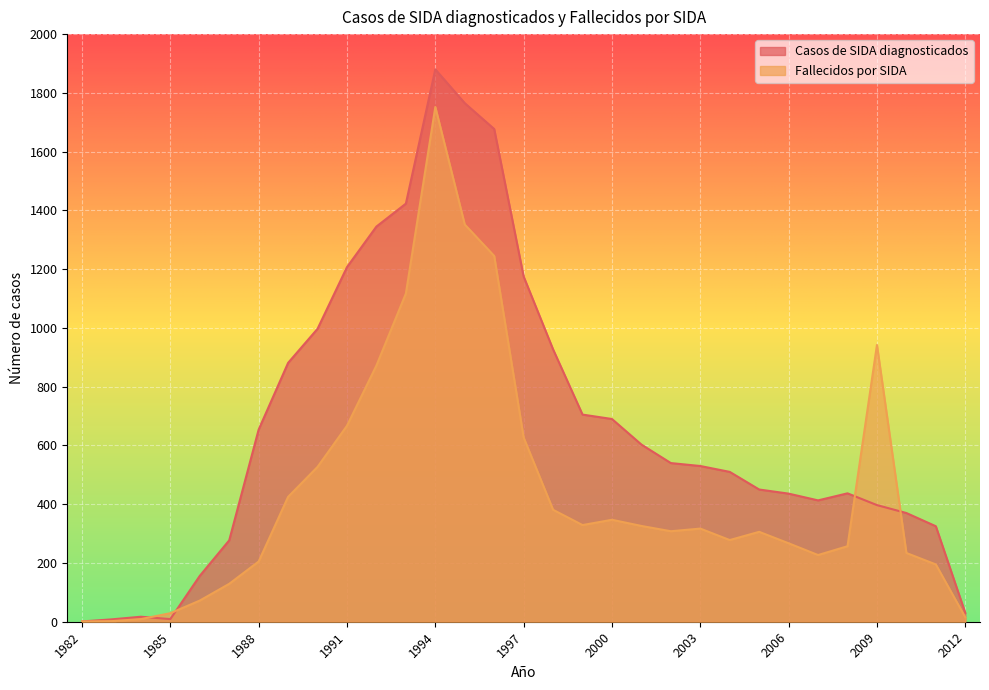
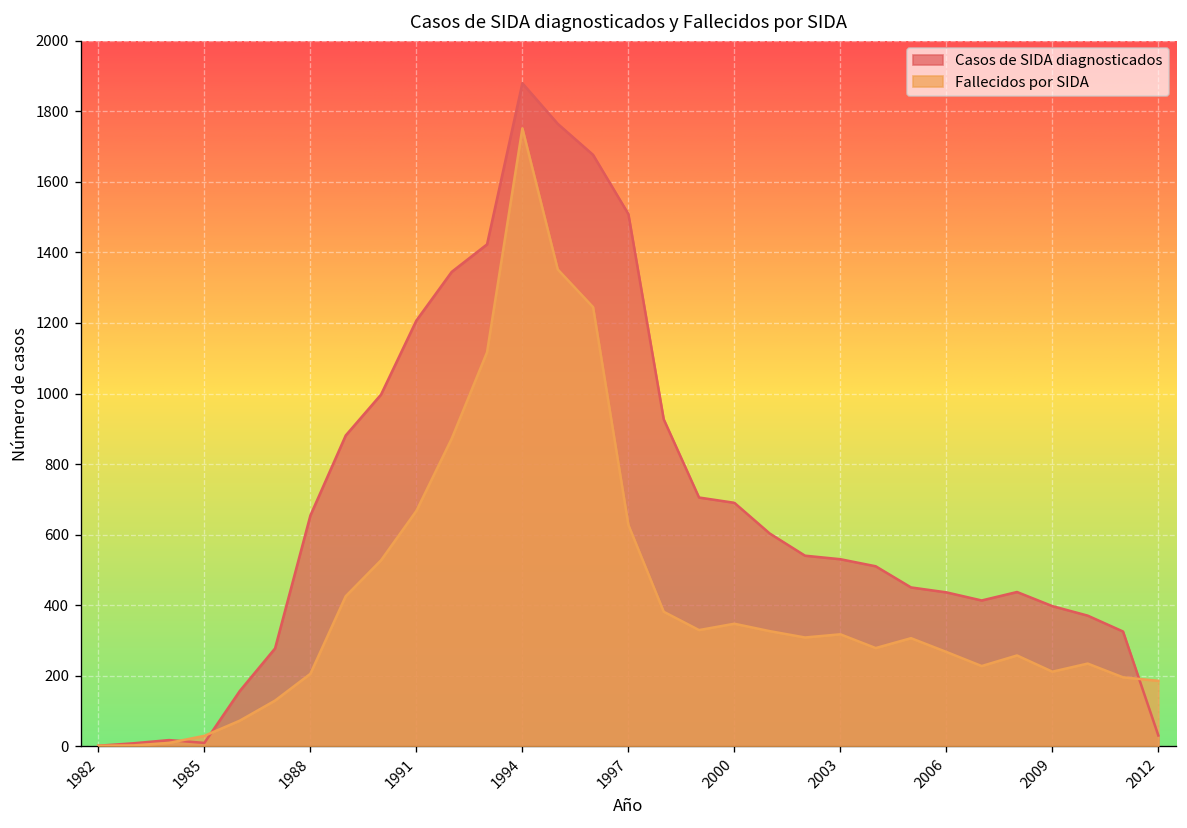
Casos de SIDA diagnosticados, 1997: 1180 -> 1510
Fallecidos por SIDA, 2009: 940 -> 210
Fallecidos por SIDA, 2012: 20 -> 190
